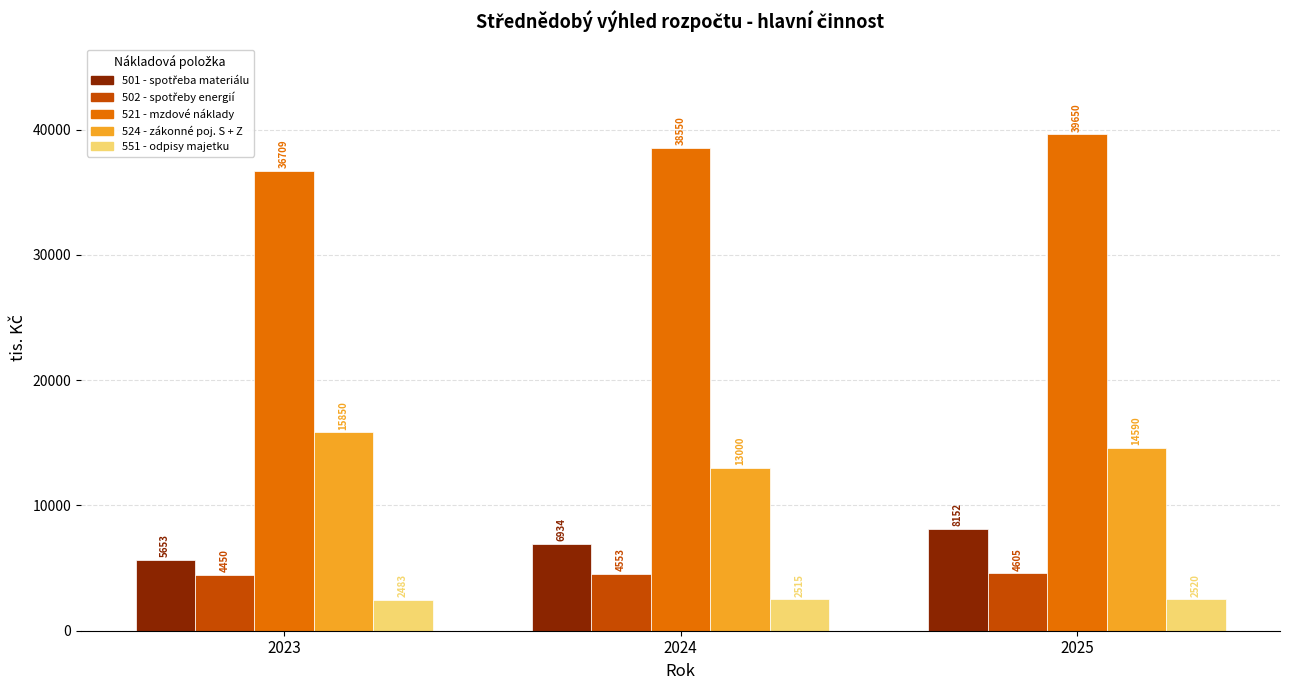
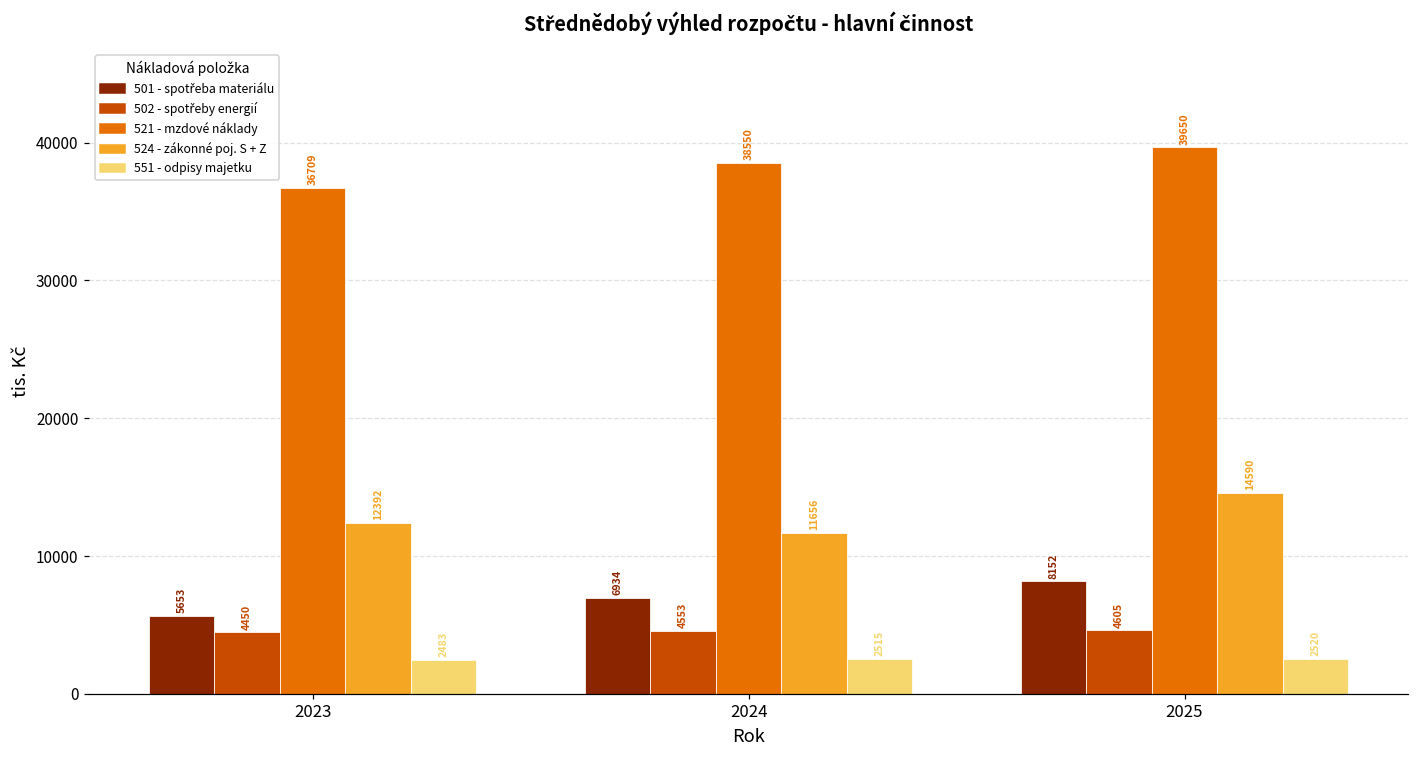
524 - zákonné poj. S + Z, 2023: 15850 -> 12392
524 - zákonné poj. S + Z, 2024: 13000 -> 11656
